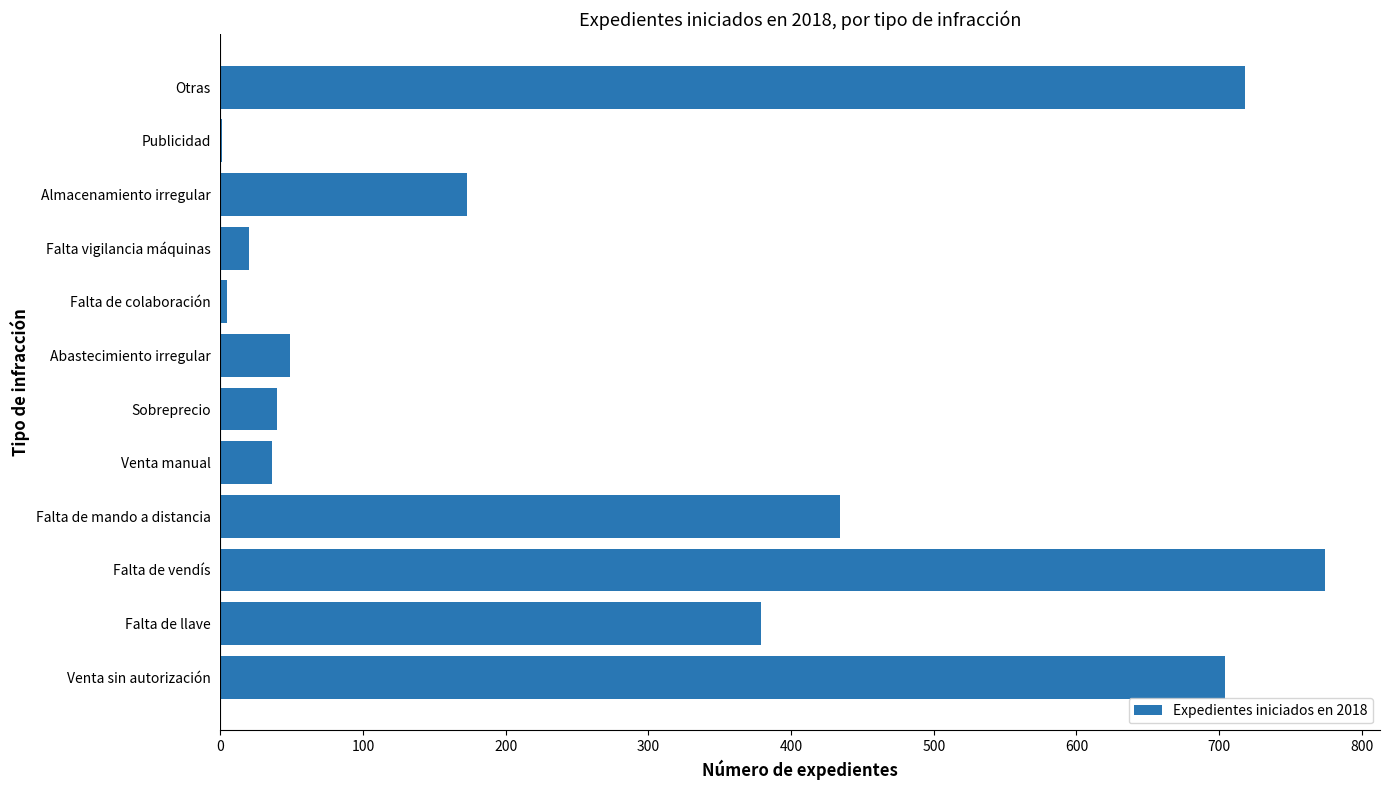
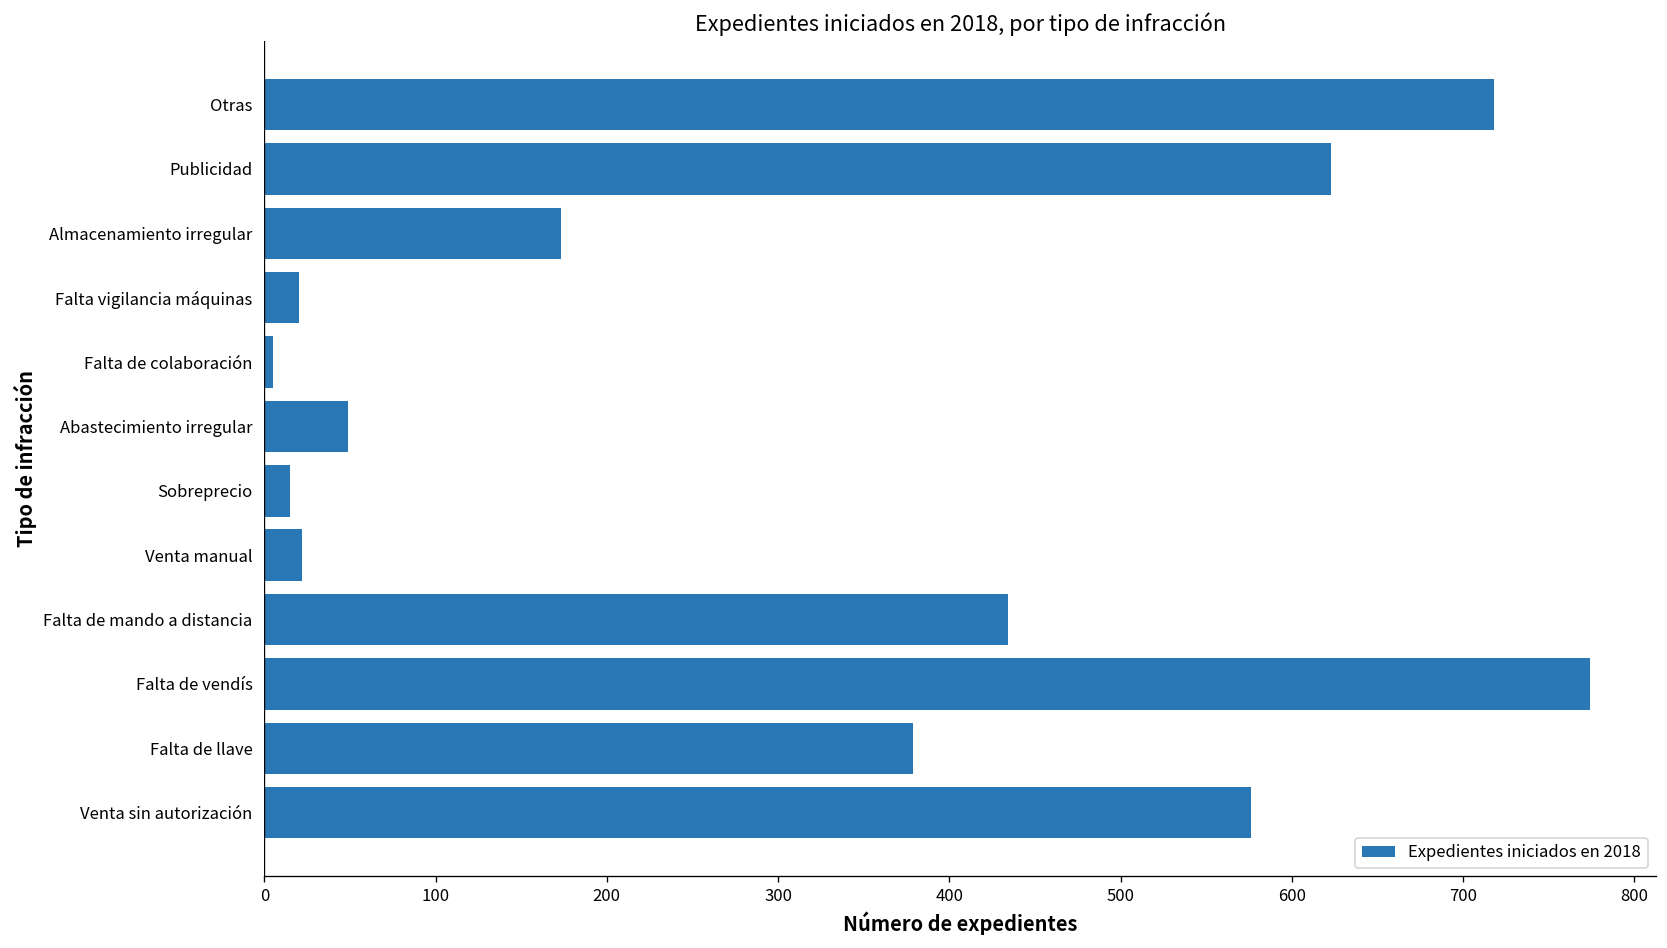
Publicidad: 1 -> 623
Sobreprecio: 40 -> 15
Venta manual: 36 -> 22
Venta sin autorización: 704 -> 576
